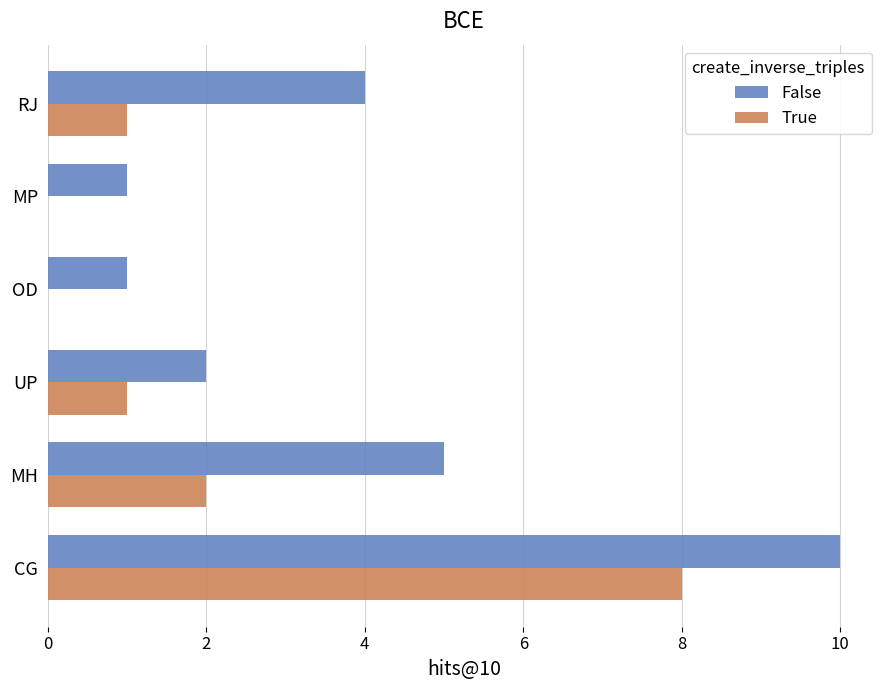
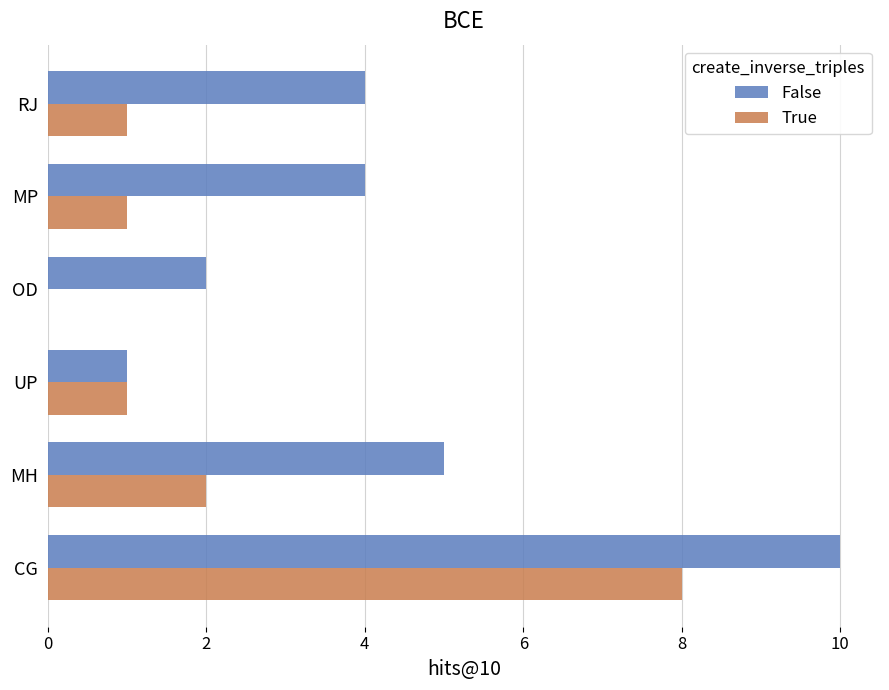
False, MP: 1 -> 4
True, MP: 0 -> 1
False, OD: 1 -> 2
False, UP: 2 -> 1
